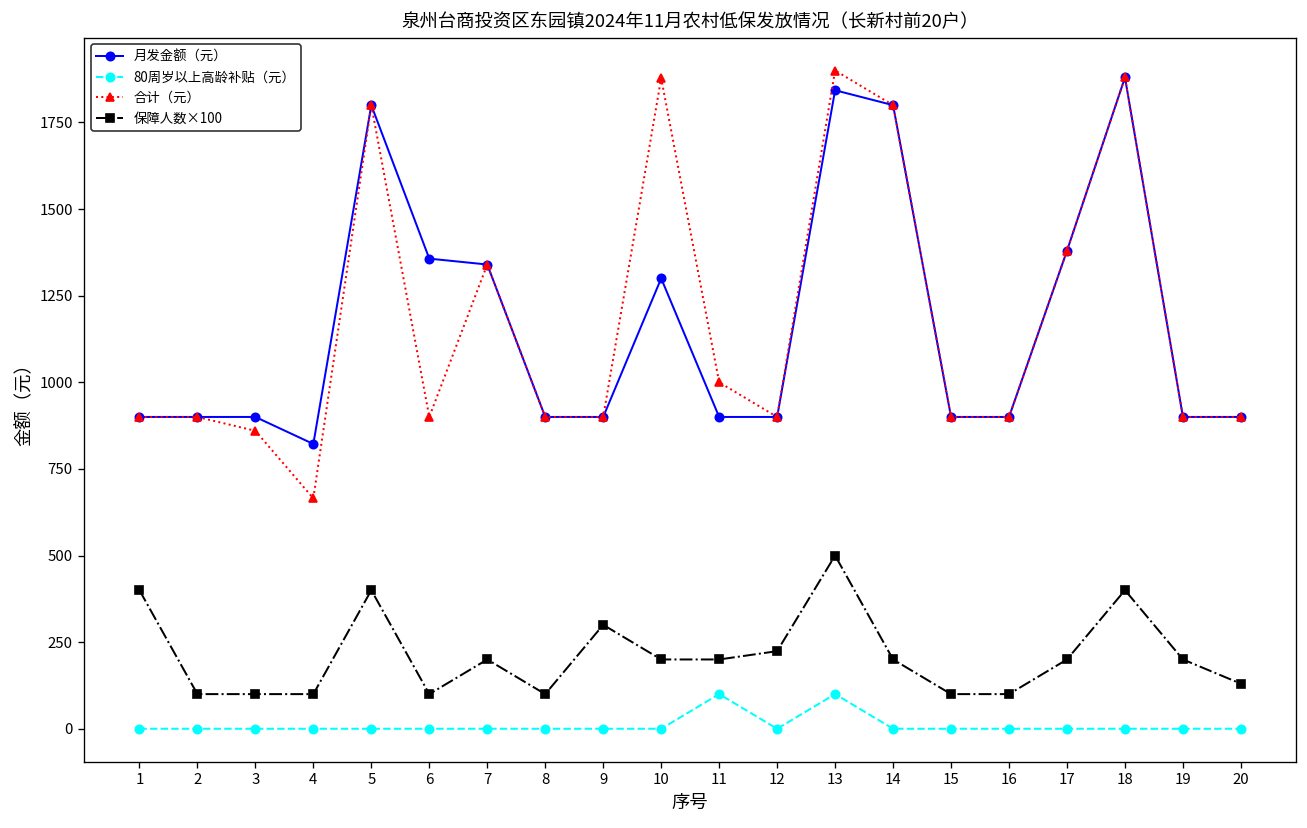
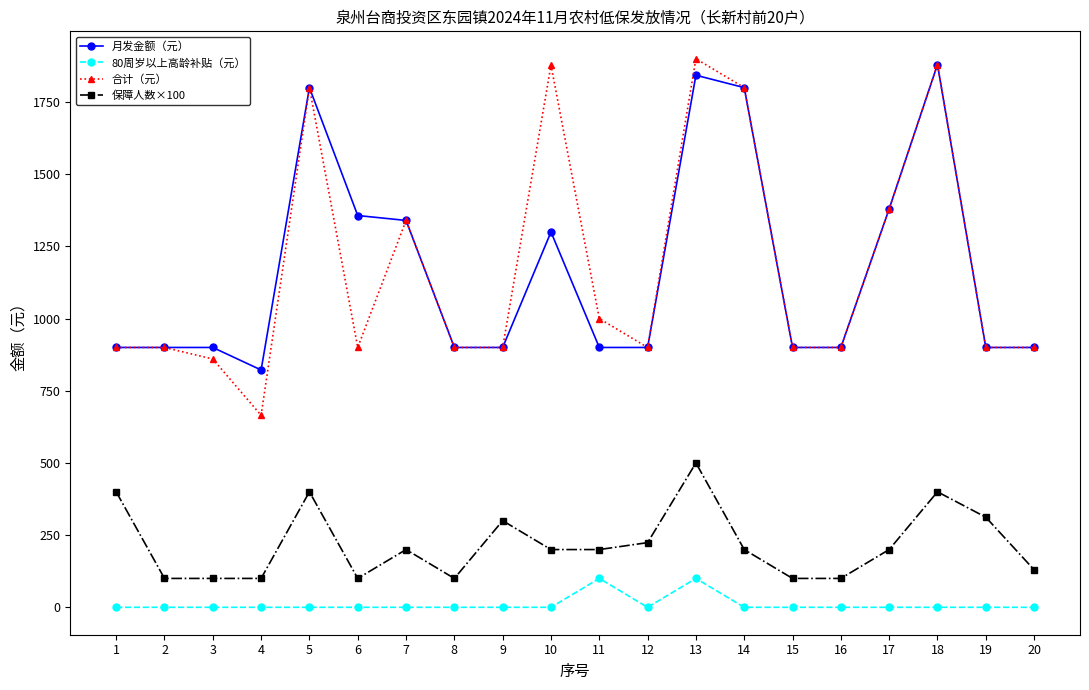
保障人数×100, 19: 200 -> 310
